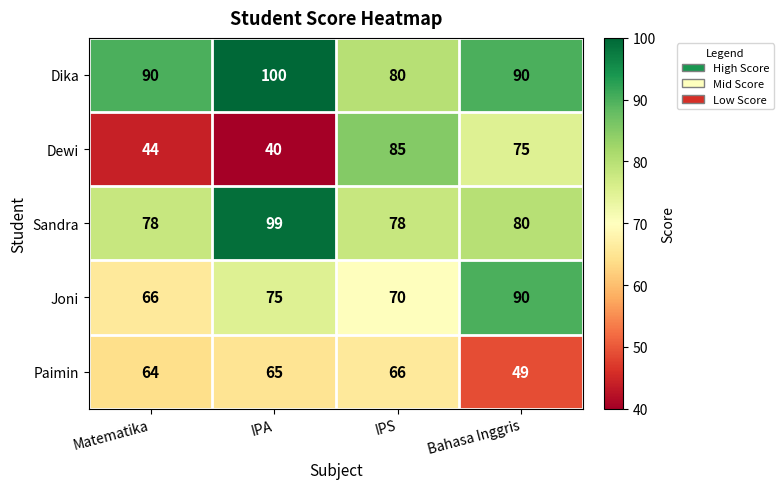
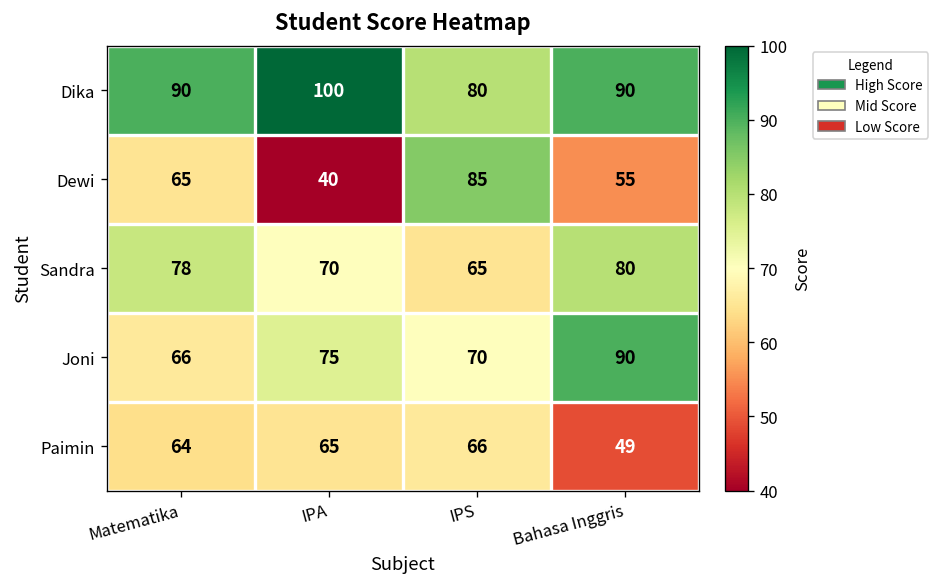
Dewi, Matematika: 44 -> 65
Dewi, Bahasa Inggris: 75 -> 55
Sandra, IPA: 99 -> 70
Sandra, IPS: 78 -> 65
